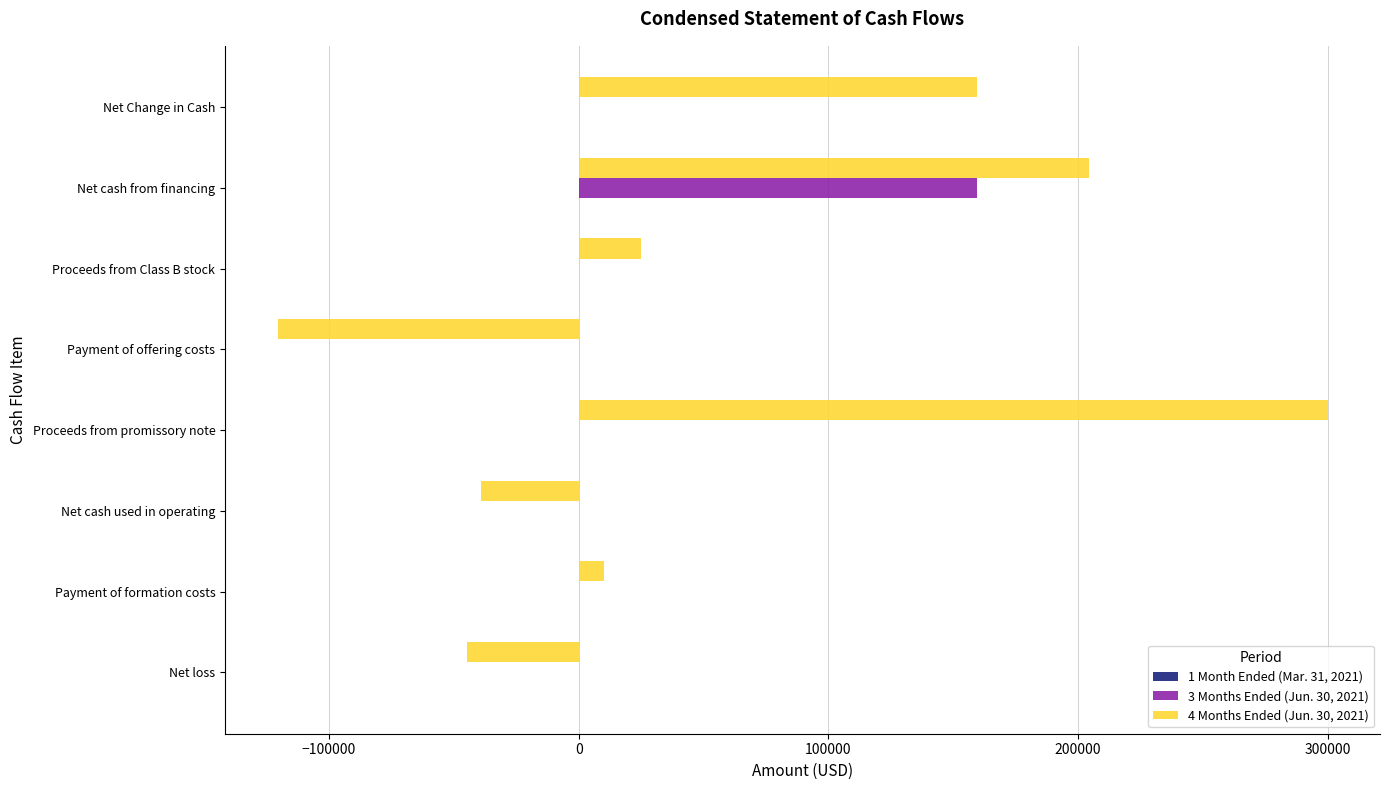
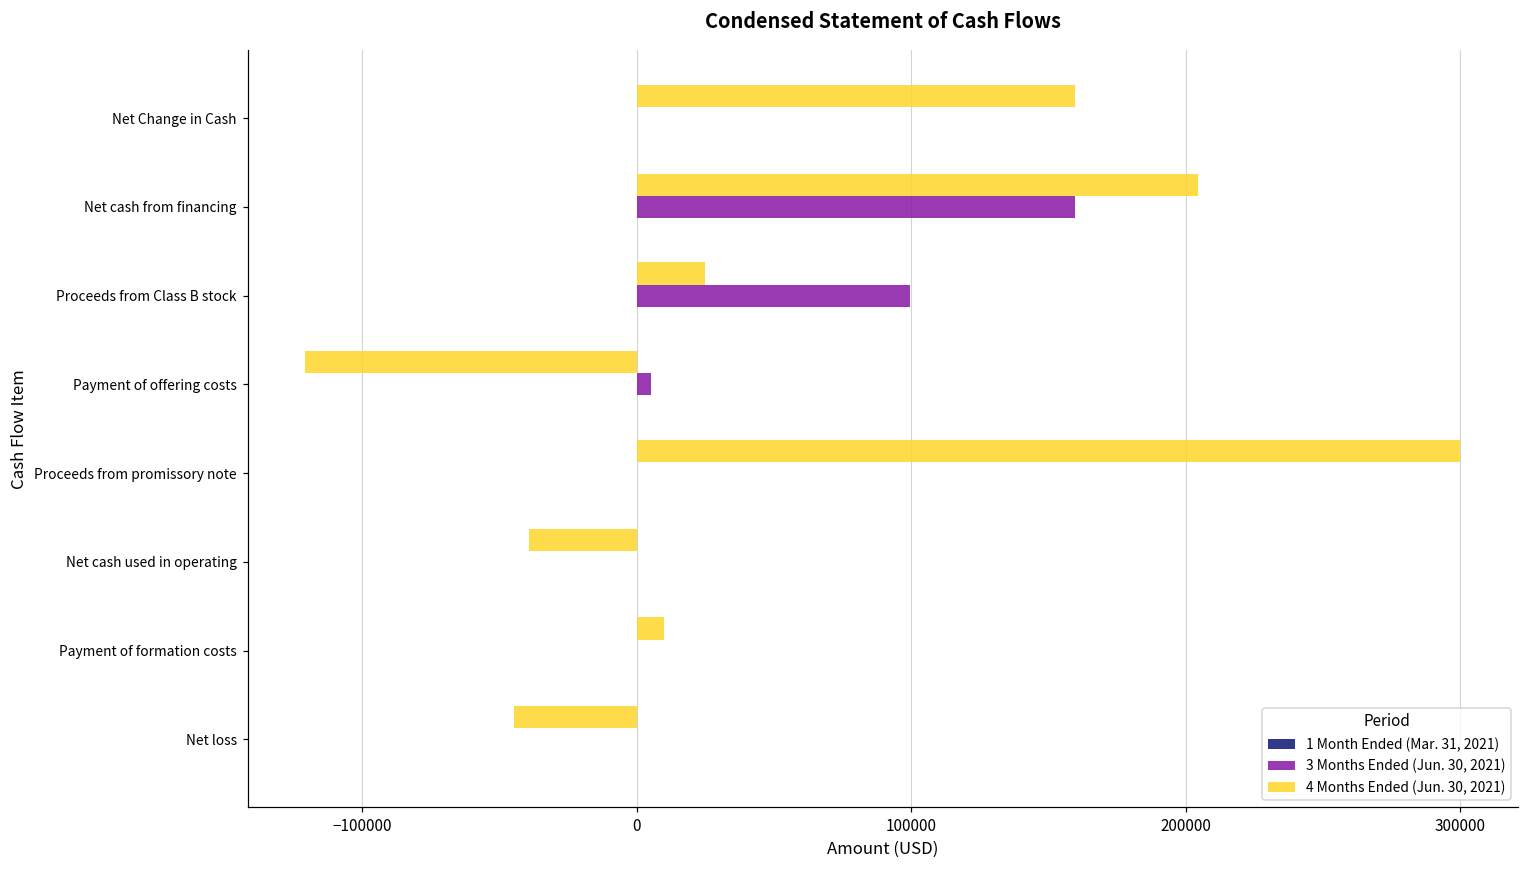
3 Months Ended (Jun. 30, 2021), Proceeds from Class B stock: 0 -> 100000
3 Months Ended (Jun. 30, 2021), Payment of offering costs: 0 -> 5000
